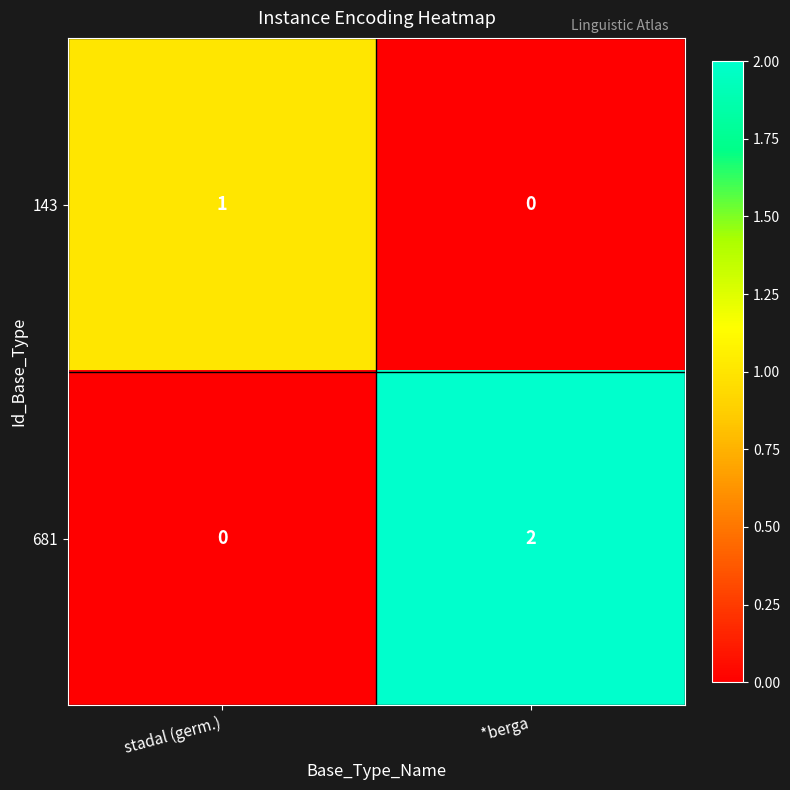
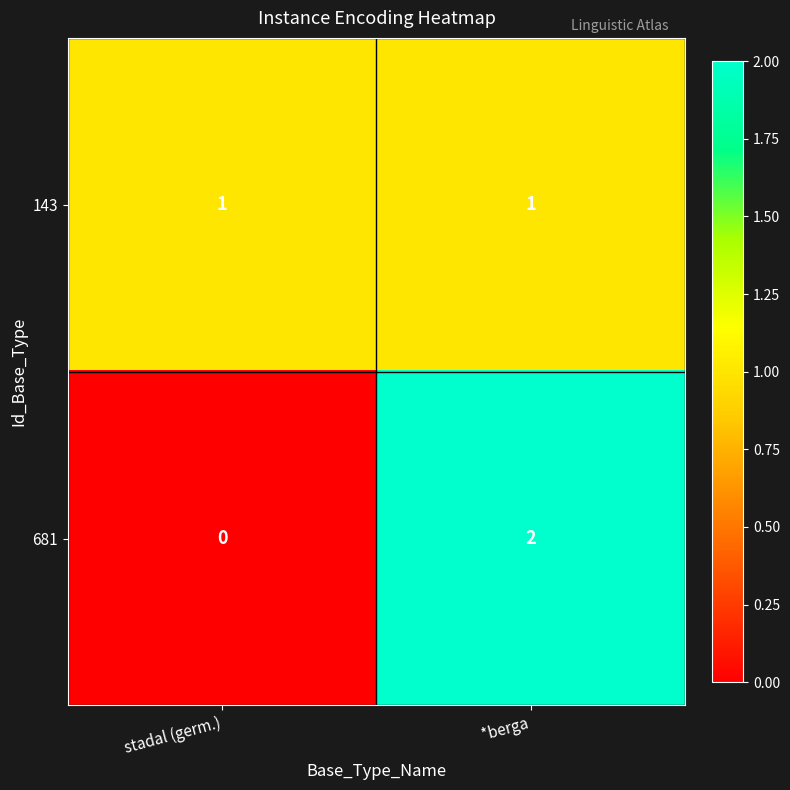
143, *berga: 0 -> 1
